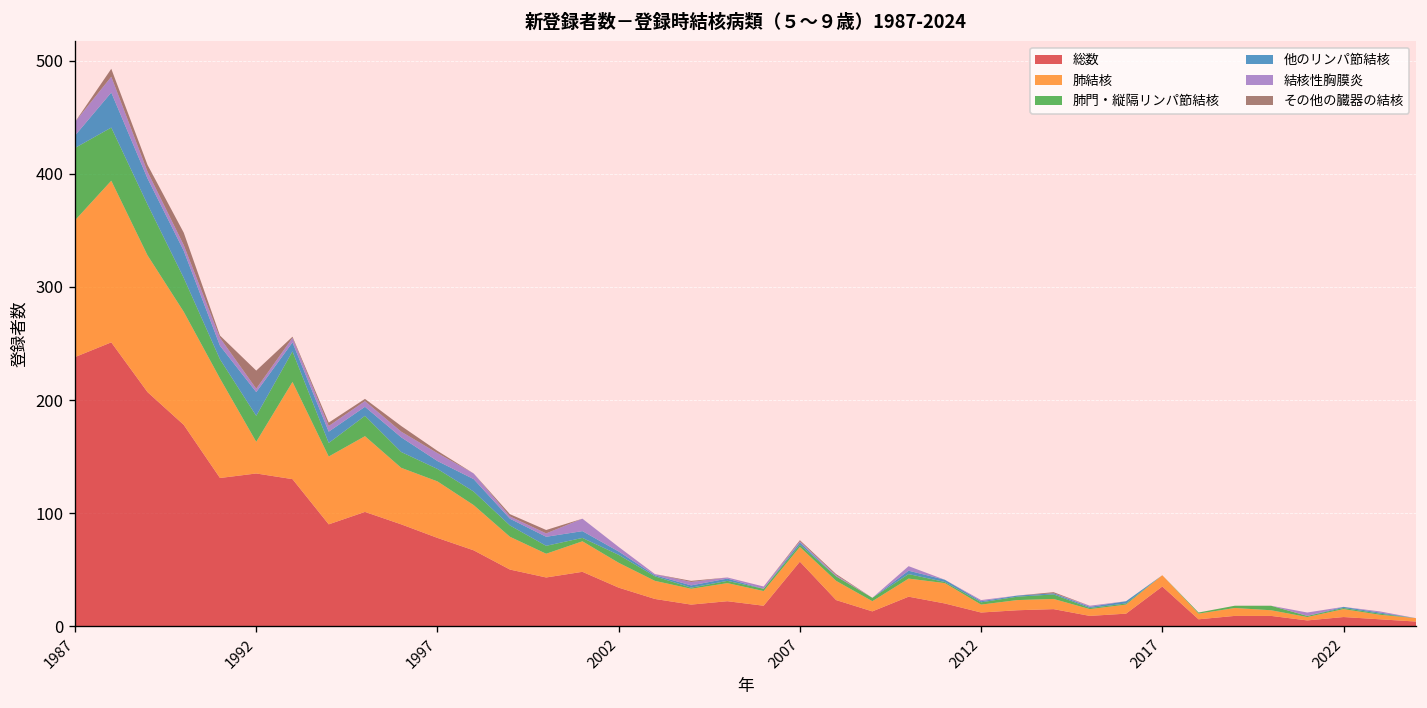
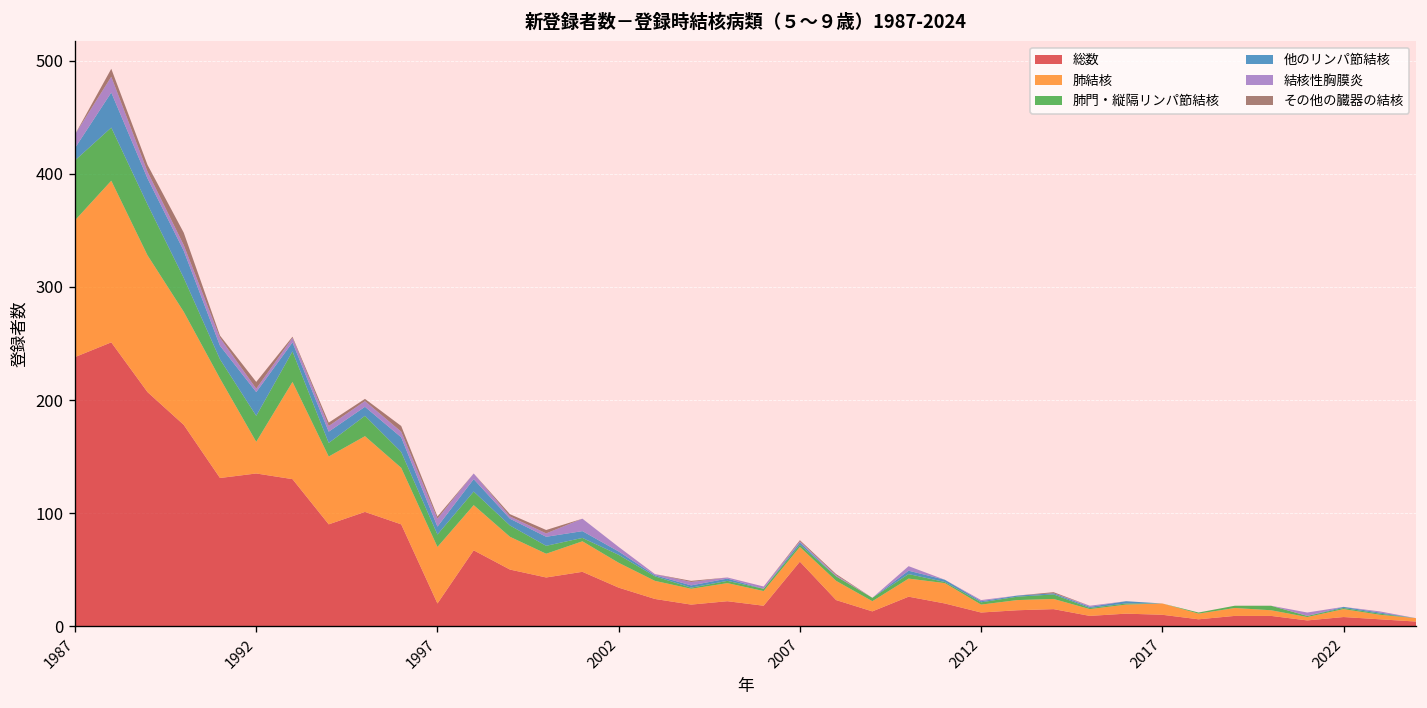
肺門・縦隔リンパ節結核, 1987: 60 -> 50
その他の臓器の結核, 1992: 20 -> 10
総数, 1997: 80 -> 20
総数, 2017: 40 -> 10
